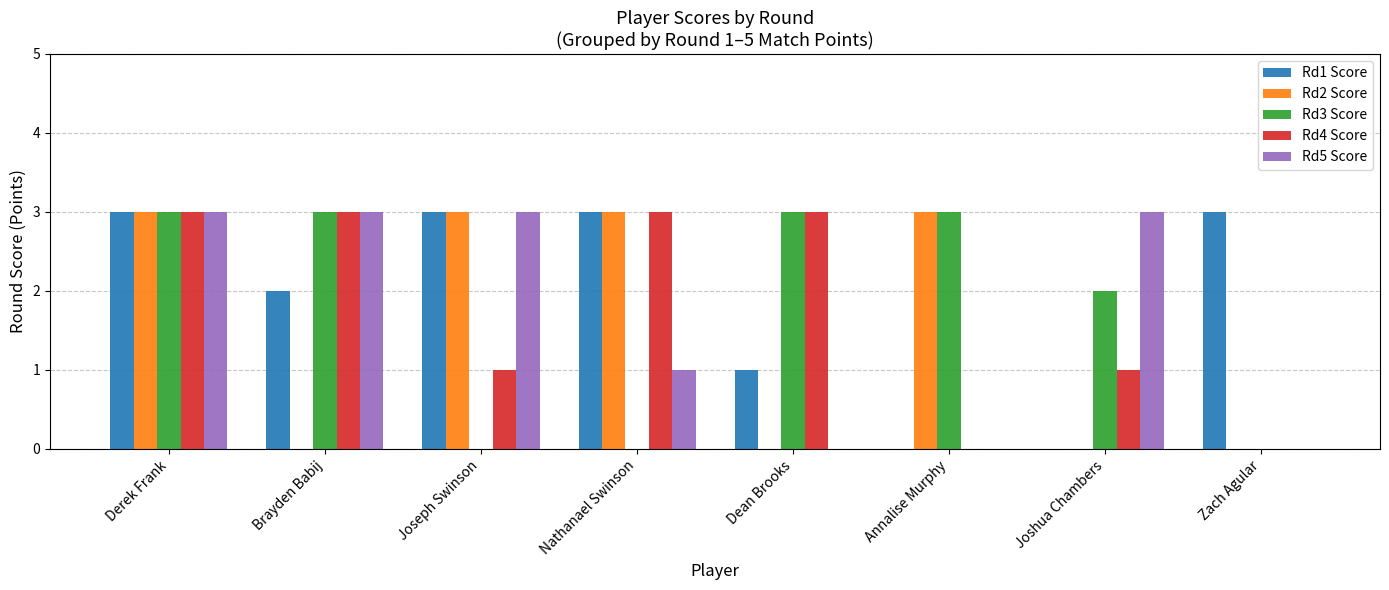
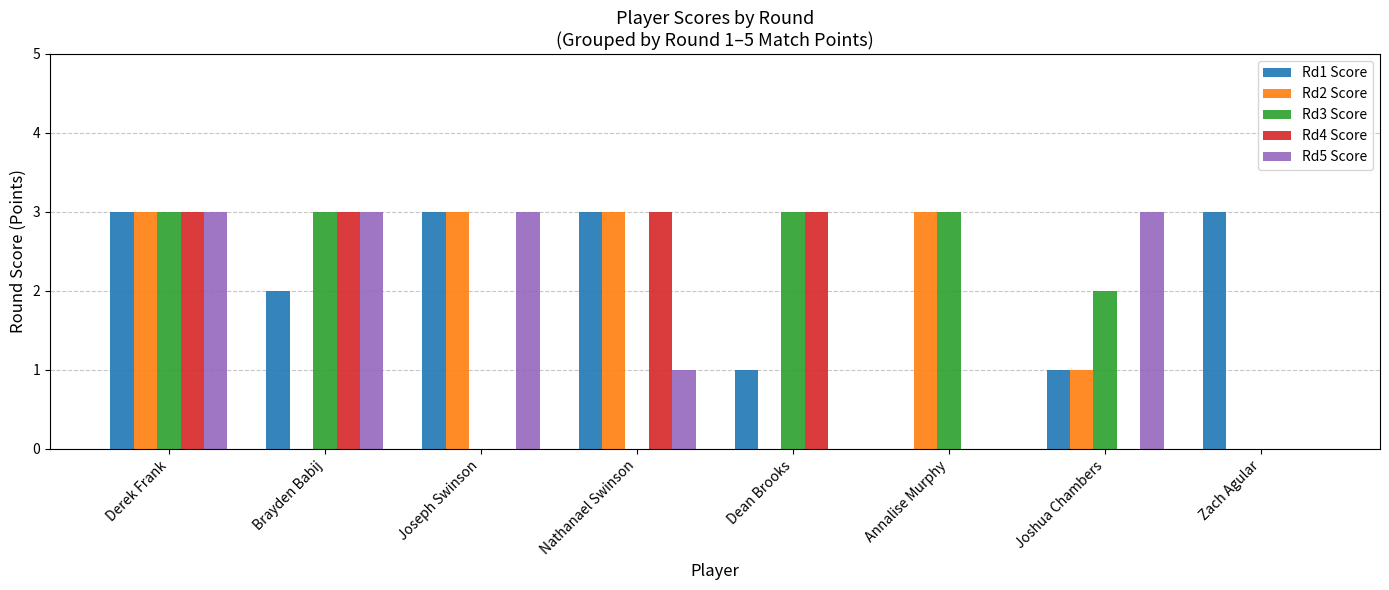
Rd4 Score, Joseph Swinson: 1 -> 0
Rd1 Score, Joshua Chambers: 0 -> 1
Rd2 Score, Joshua Chambers: 0 -> 1
Rd4 Score, Joshua Chambers: 1 -> 0
